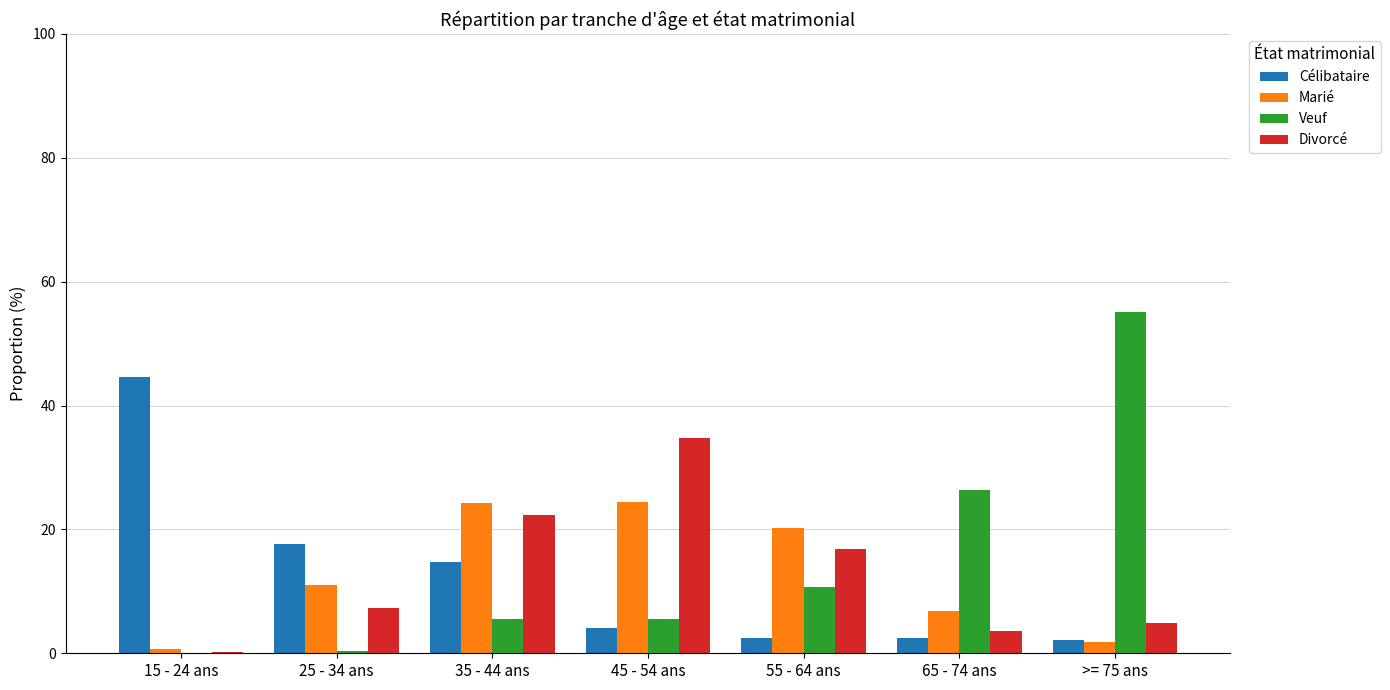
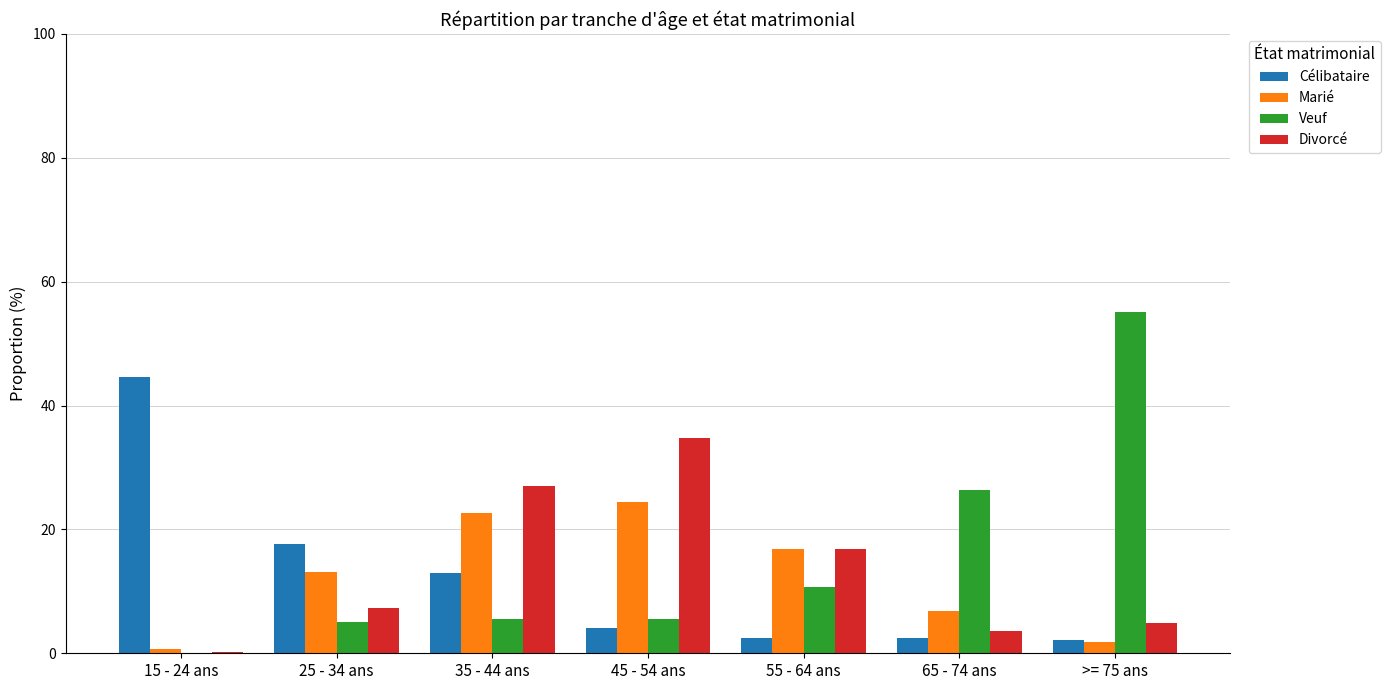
Marié, 25 - 34 ans: 11 -> 13
Veuf, 25 - 34 ans: 0 -> 5
Célibataire, 35 - 44 ans: 15 -> 13
Marié, 35 - 44 ans: 24 -> 23
Divorcé, 35 - 44 ans: 22 -> 27
Marié, 55 - 64 ans: 20 -> 17
